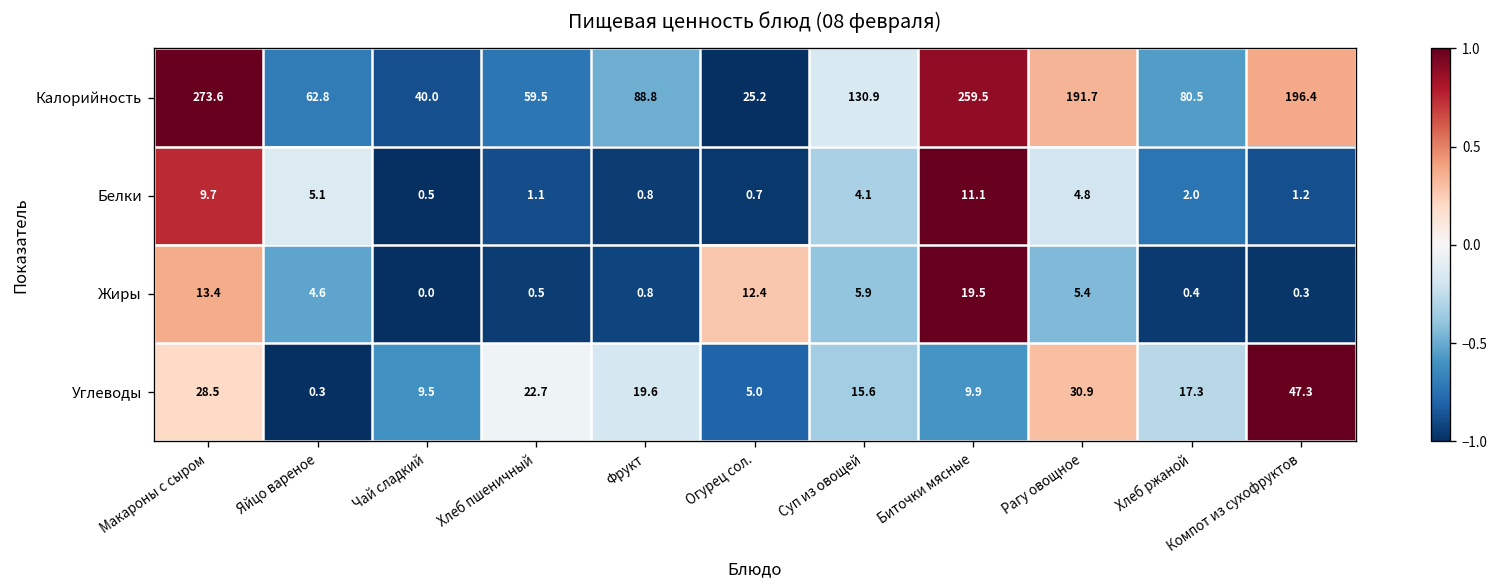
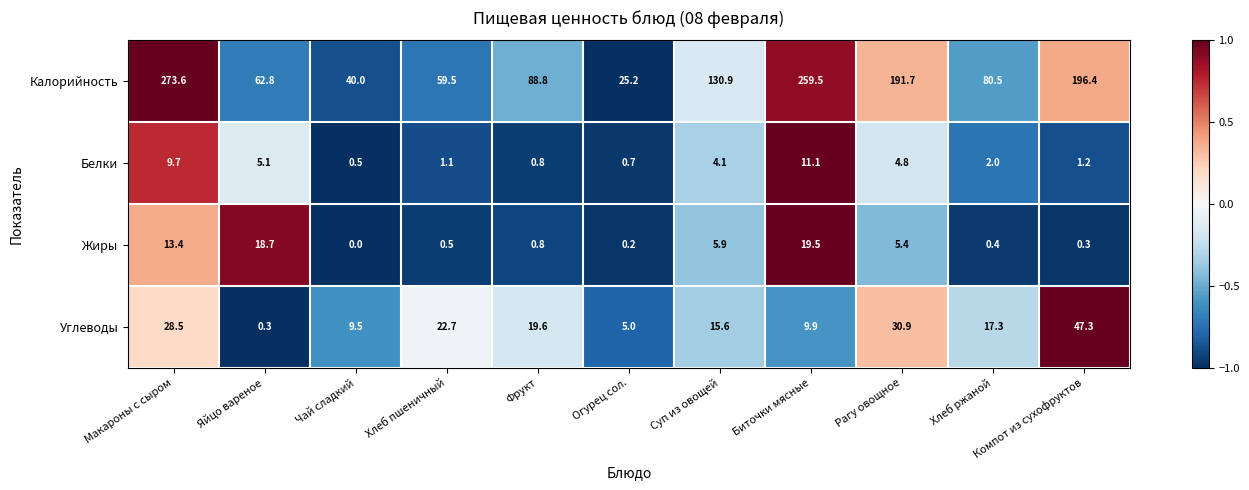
Жиры, Яйцо вареное: 4.6 -> 18.7
Жиры, Огурец сол.: 12.4 -> 0.2
